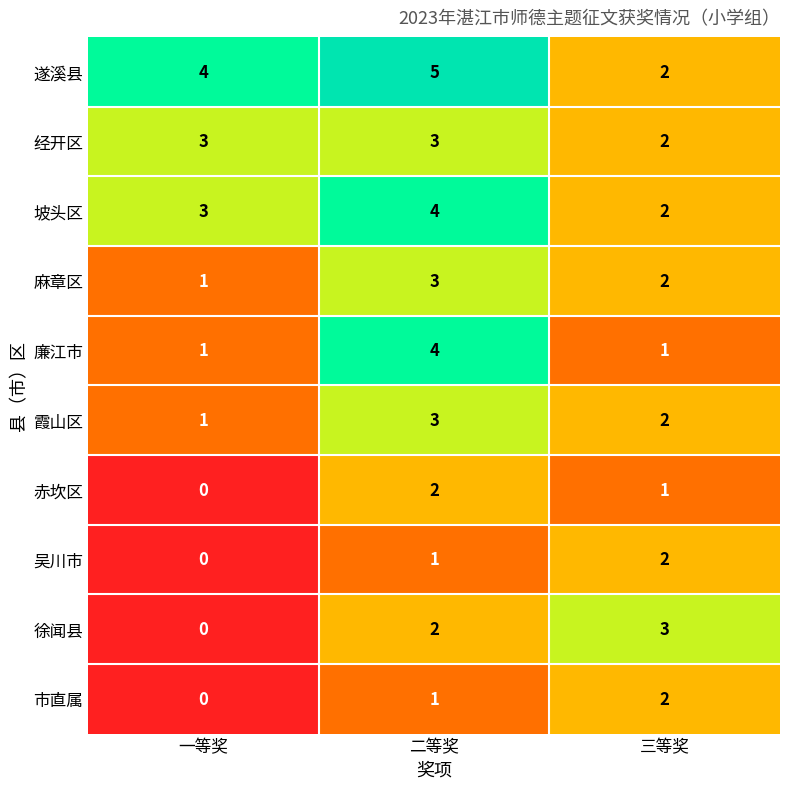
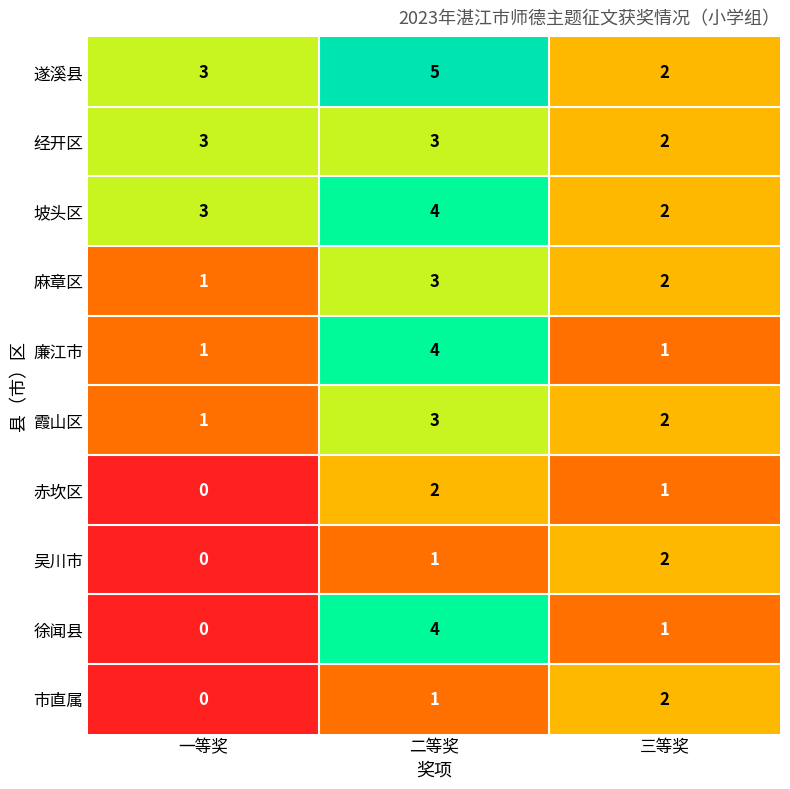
遂溪县, 一等奖: 4 -> 3
徐闻县, 二等奖: 2 -> 4
徐闻县, 三等奖: 3 -> 1
